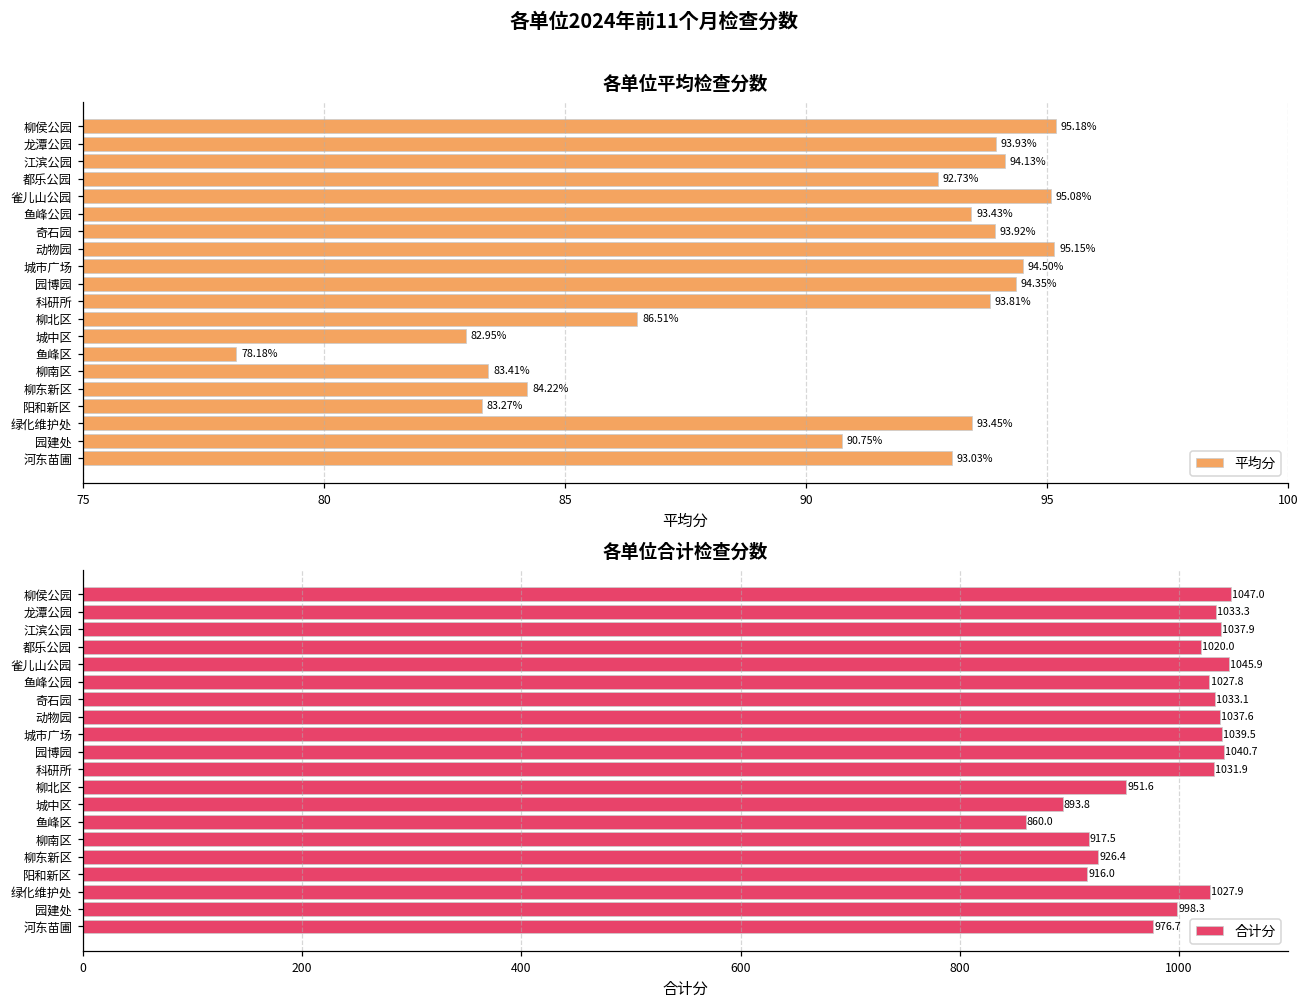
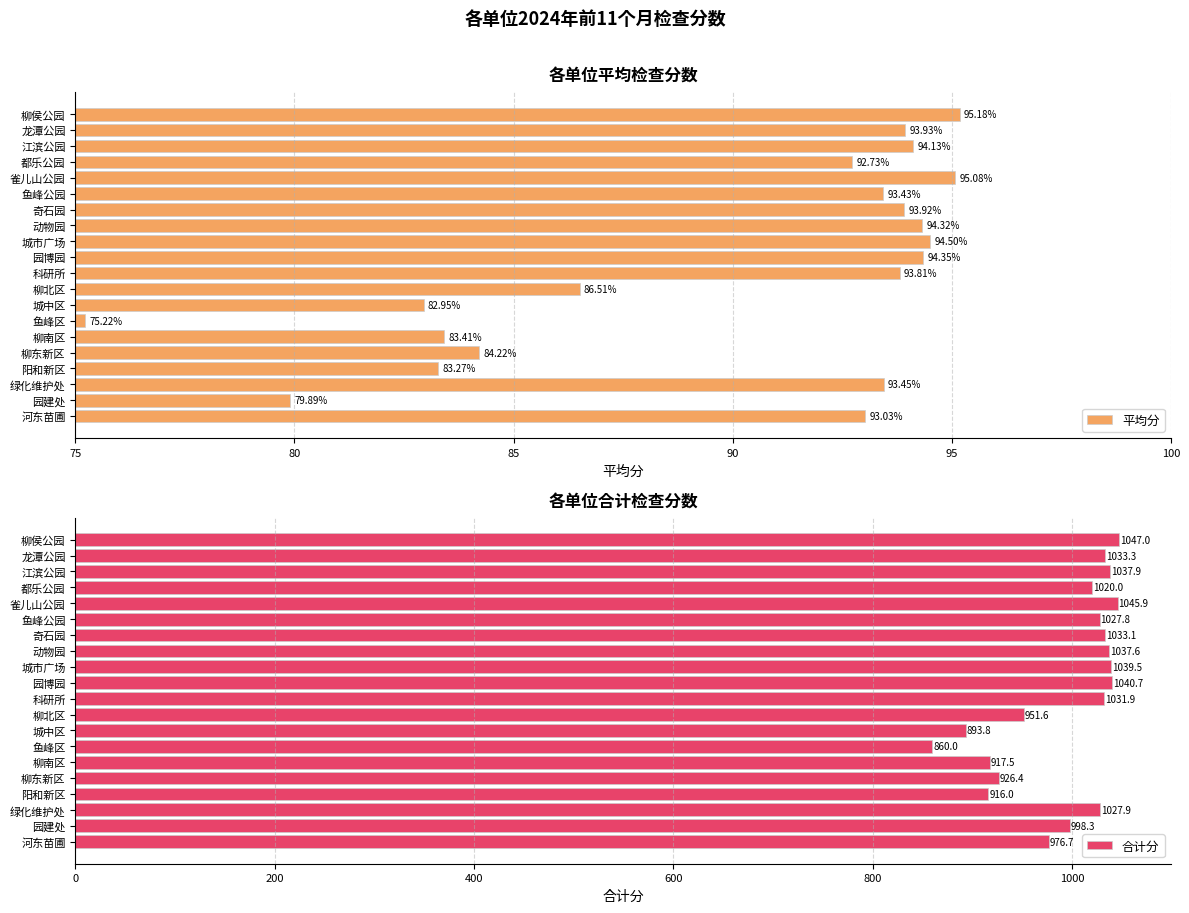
各单位平均检查分数, 动物园: 95.15% -> 94.32%
各单位平均检查分数, 鱼峰区: 78.18% -> 75.22%
各单位平均检查分数, 园建处: 90.75% -> 79.89%
